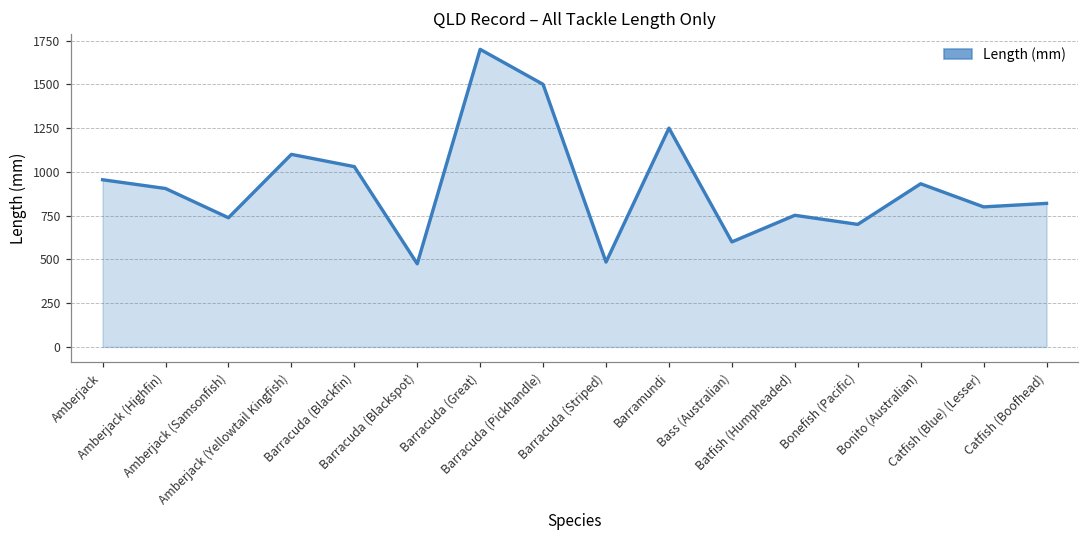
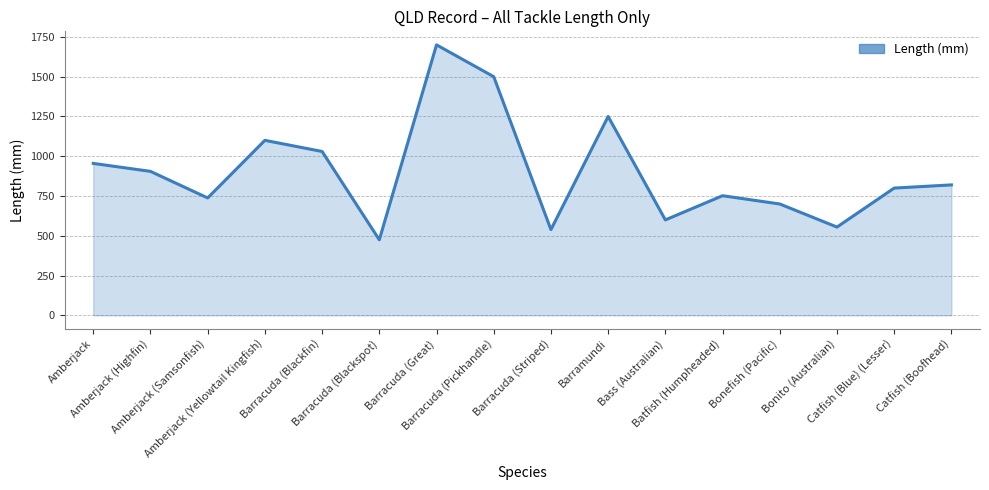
Barracuda (Striped): 490 -> 540
Bonito (Australian): 930 -> 560
